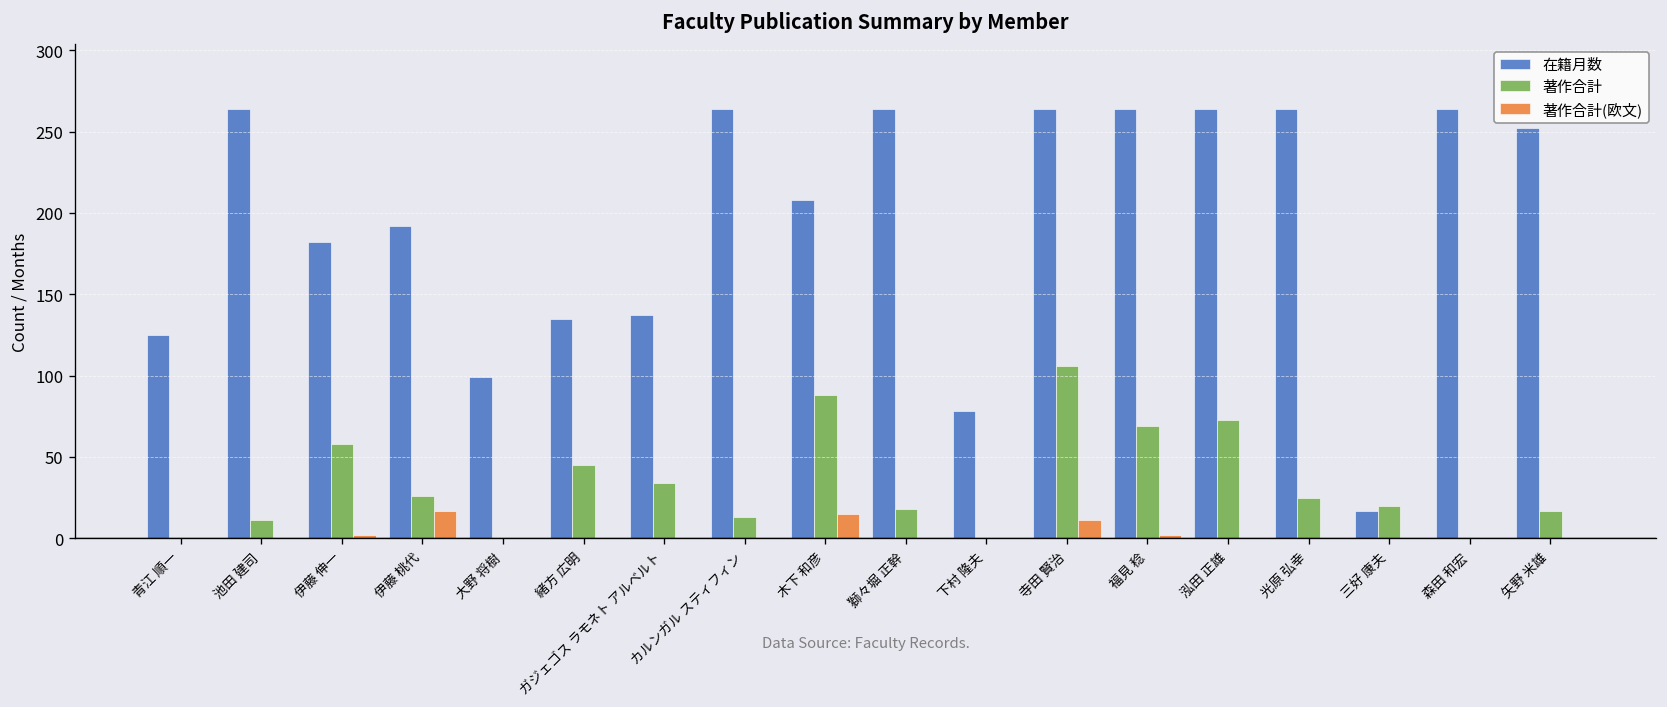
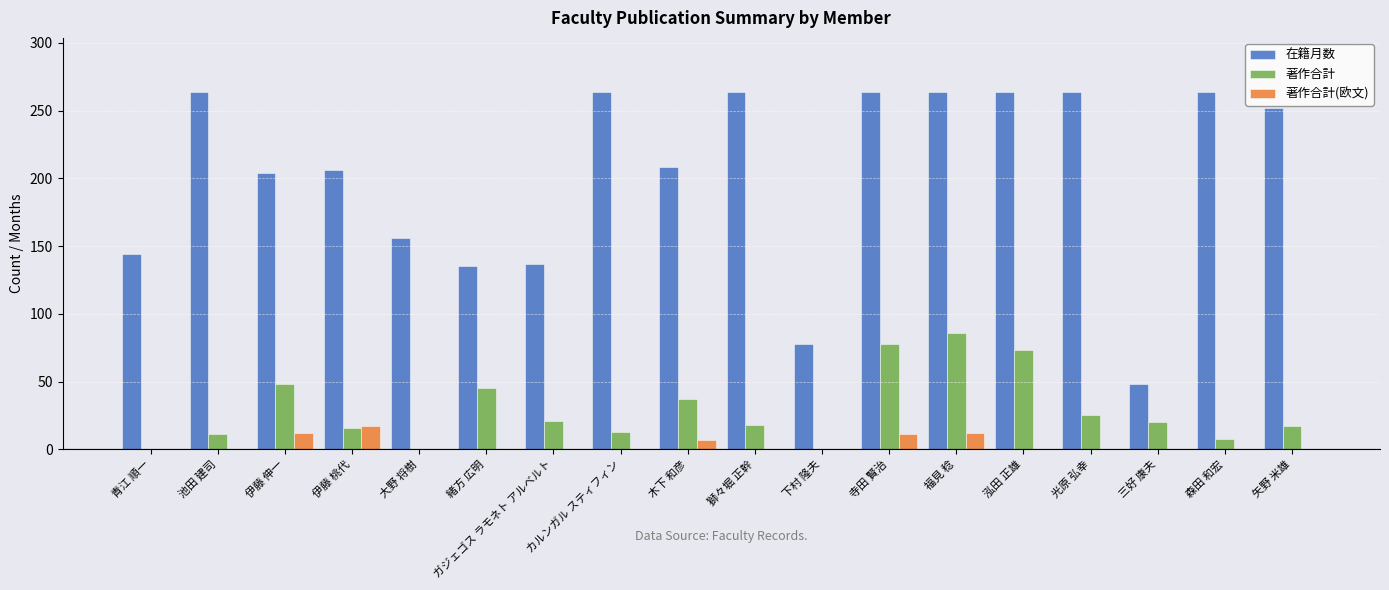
在籍月数, 青江 順一: 125 -> 144
在籍月数, 伊藤 伸一: 182 -> 204
著作合計, 伊藤 伸一: 58 -> 48
著作合計(欧文), 伊藤 伸一: 2 -> 12
在籍月数, 伊藤 桃代: 192 -> 206
著作合計, 伊藤 桃代: 26 -> 16
在籍月数, 大野 将樹: 99 -> 156
著作合計, ガジェゴス ラモネト アルベルト: 34 -> 21
著作合計, 木下 和彦: 88 -> 37
著作合計(欧文), 木下 和彦: 15 -> 7
著作合計, 寺田 賢治: 106 -> 78
著作合計, 福見 稔: 69 -> 86
著作合計(欧文), 福見 稔: 2 -> 12
在籍月数, 三好 康夫: 17 -> 48
著作合計, 森田 和宏: 1 -> 8
